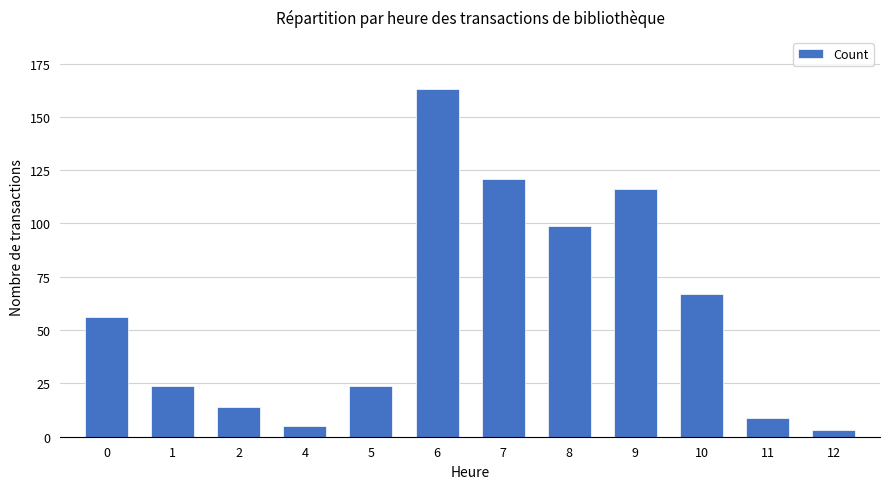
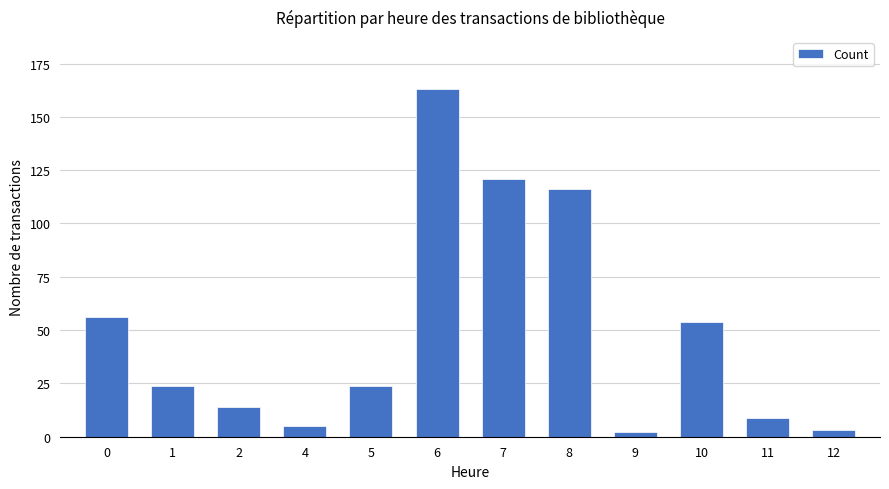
8: 99 -> 116
9: 116 -> 2
10: 67 -> 54
